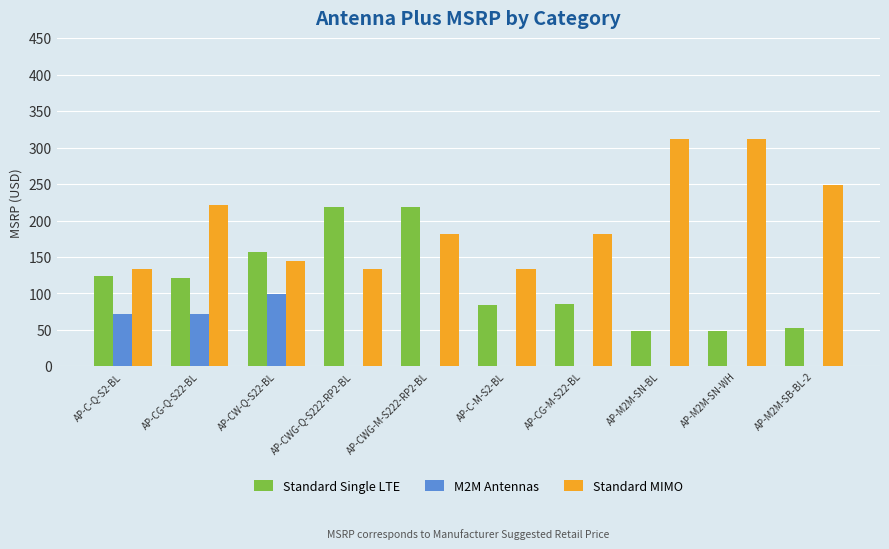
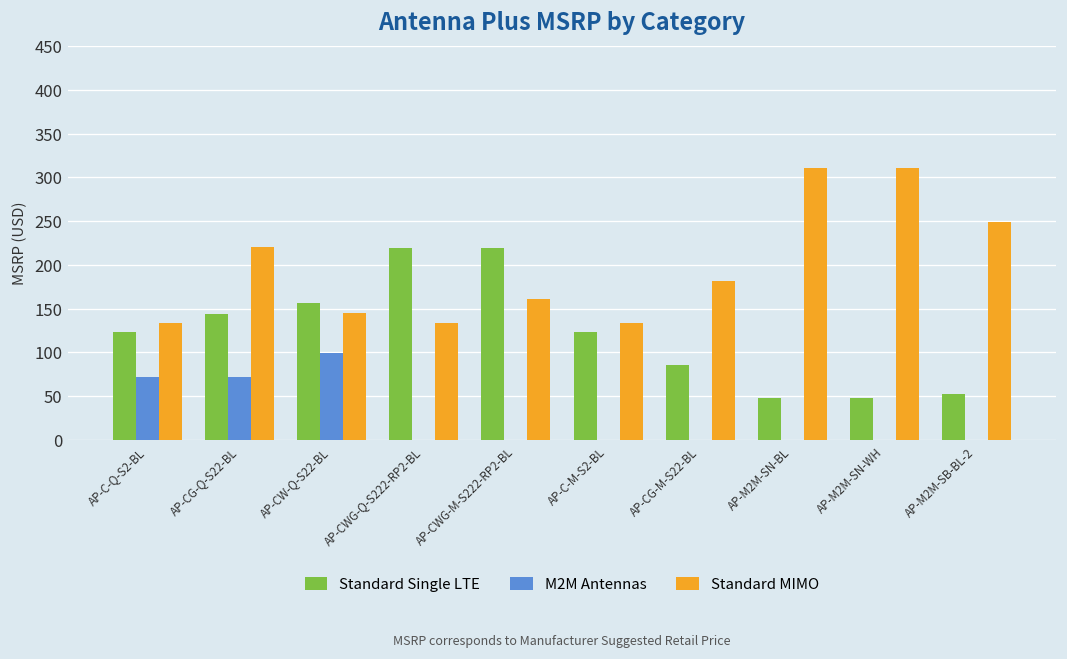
Standard Single LTE, AP-CG-Q-S22-BL: 120 -> 140
Standard MIMO, AP-CWG-M-S222-RP2-BL: 180 -> 160
Standard Single LTE, AP-C-M-S2-BL: 80 -> 120
